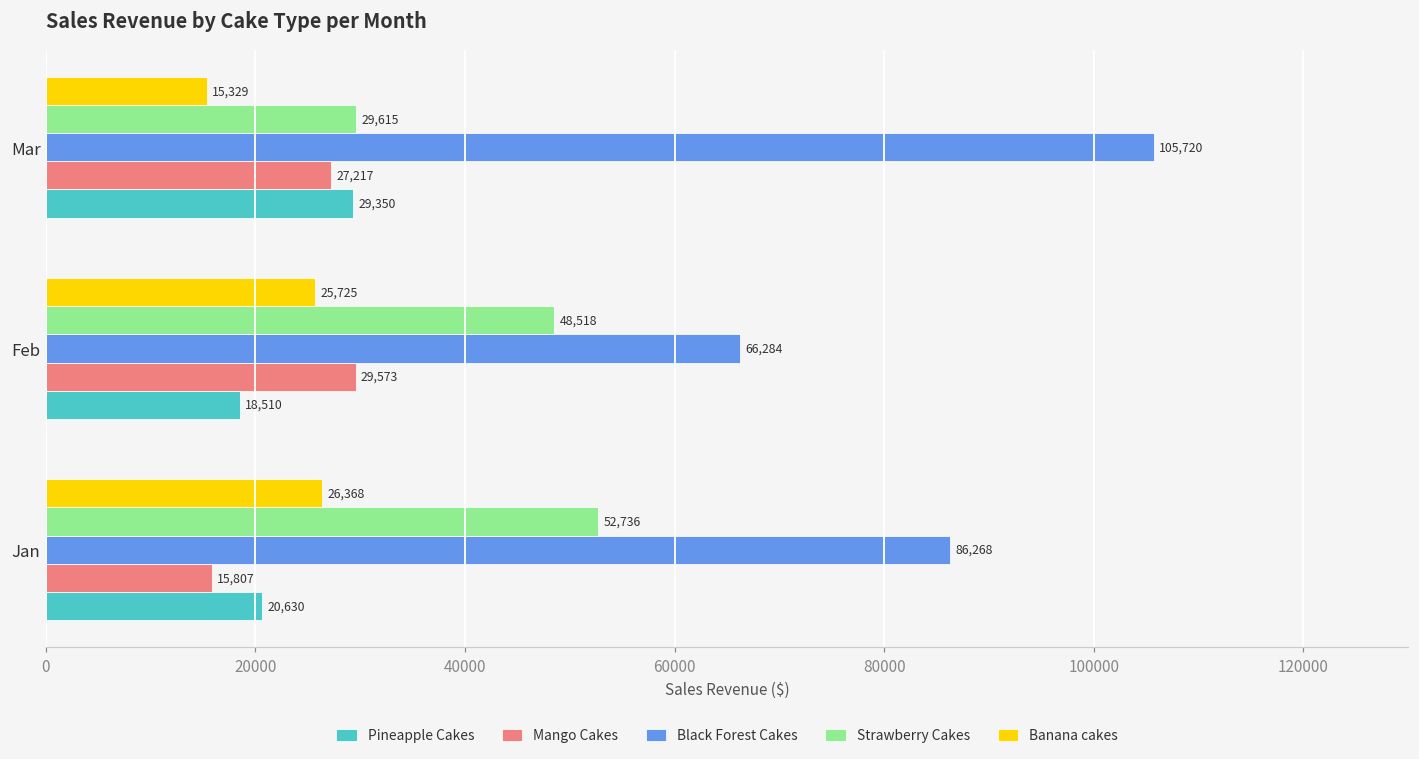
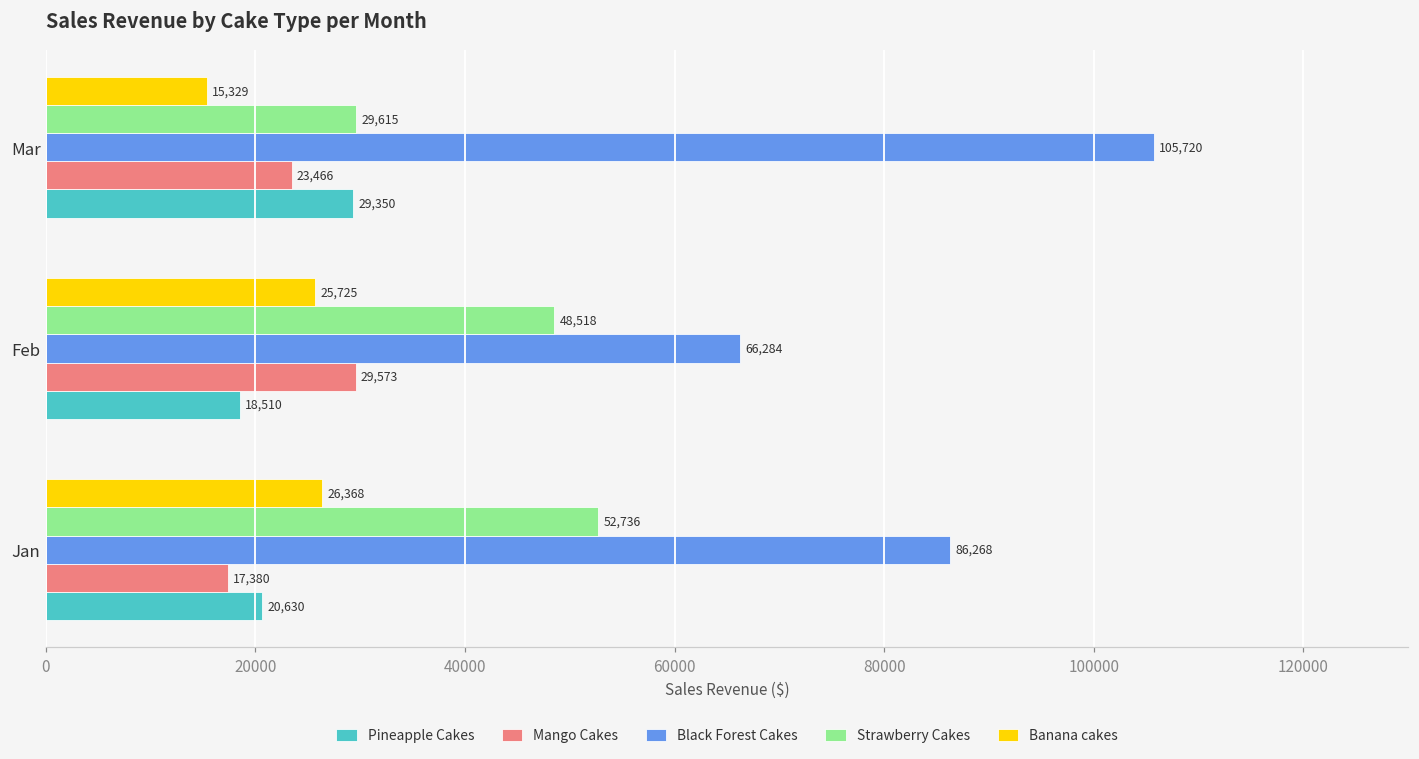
Mango Cakes, Mar: 27,217 -> 23,466
Mango Cakes, Jan: 15,807 -> 17,380
